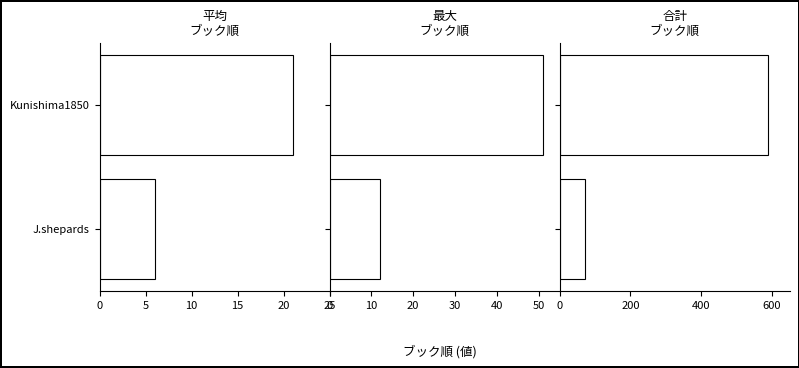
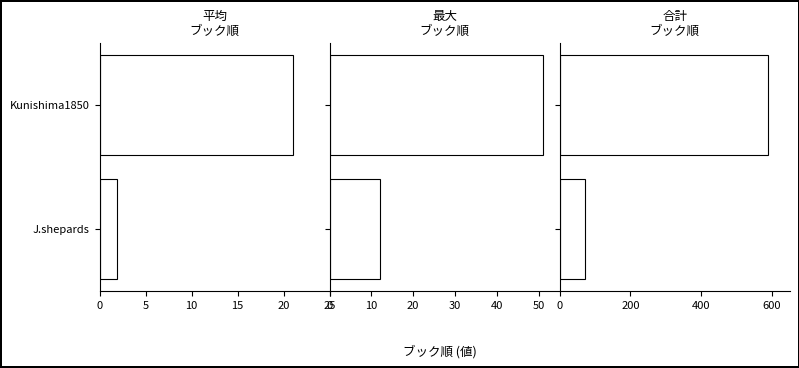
平均 ブック順, J.shepards: 6 -> 2
